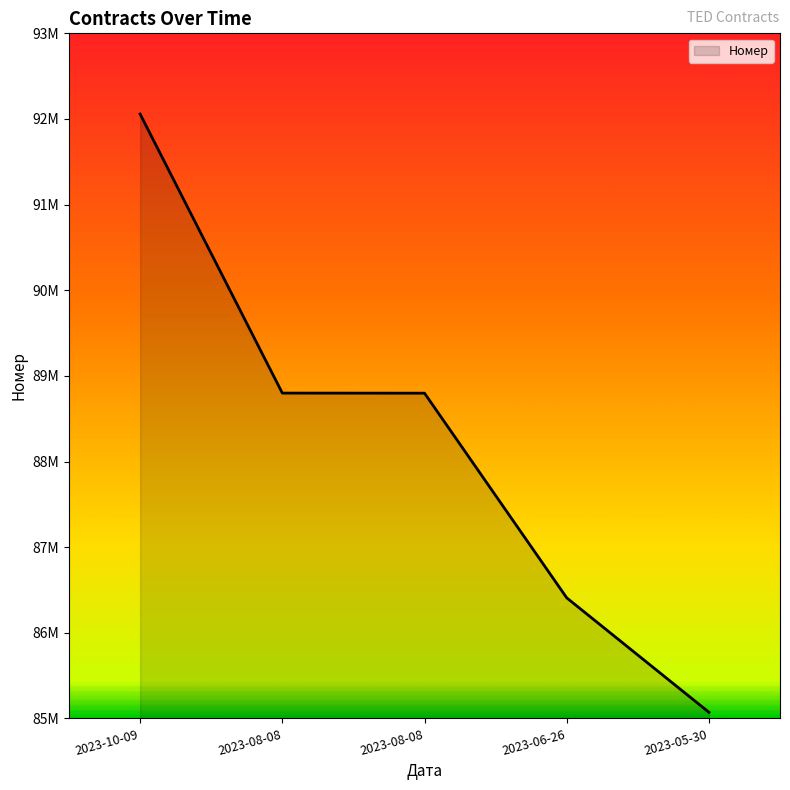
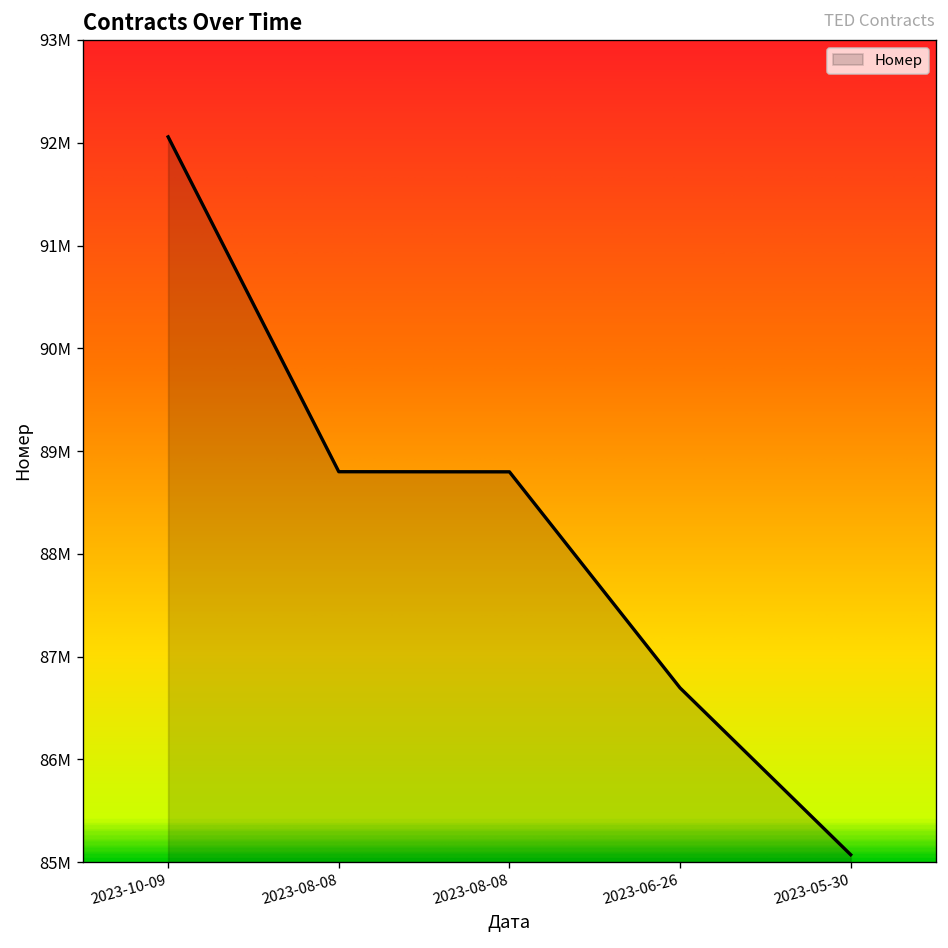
2023-06-26: 86400000 -> 86700000
